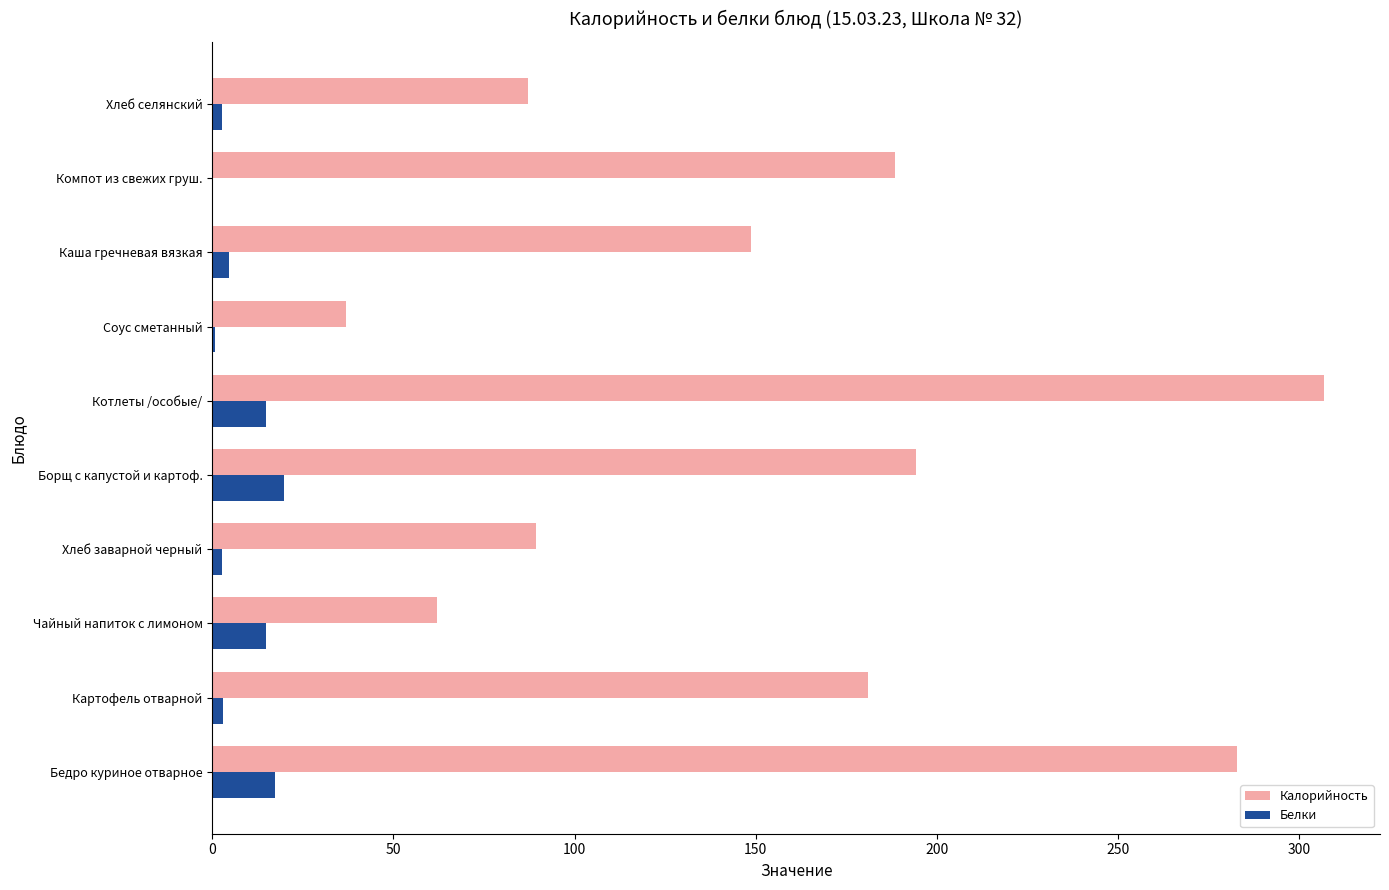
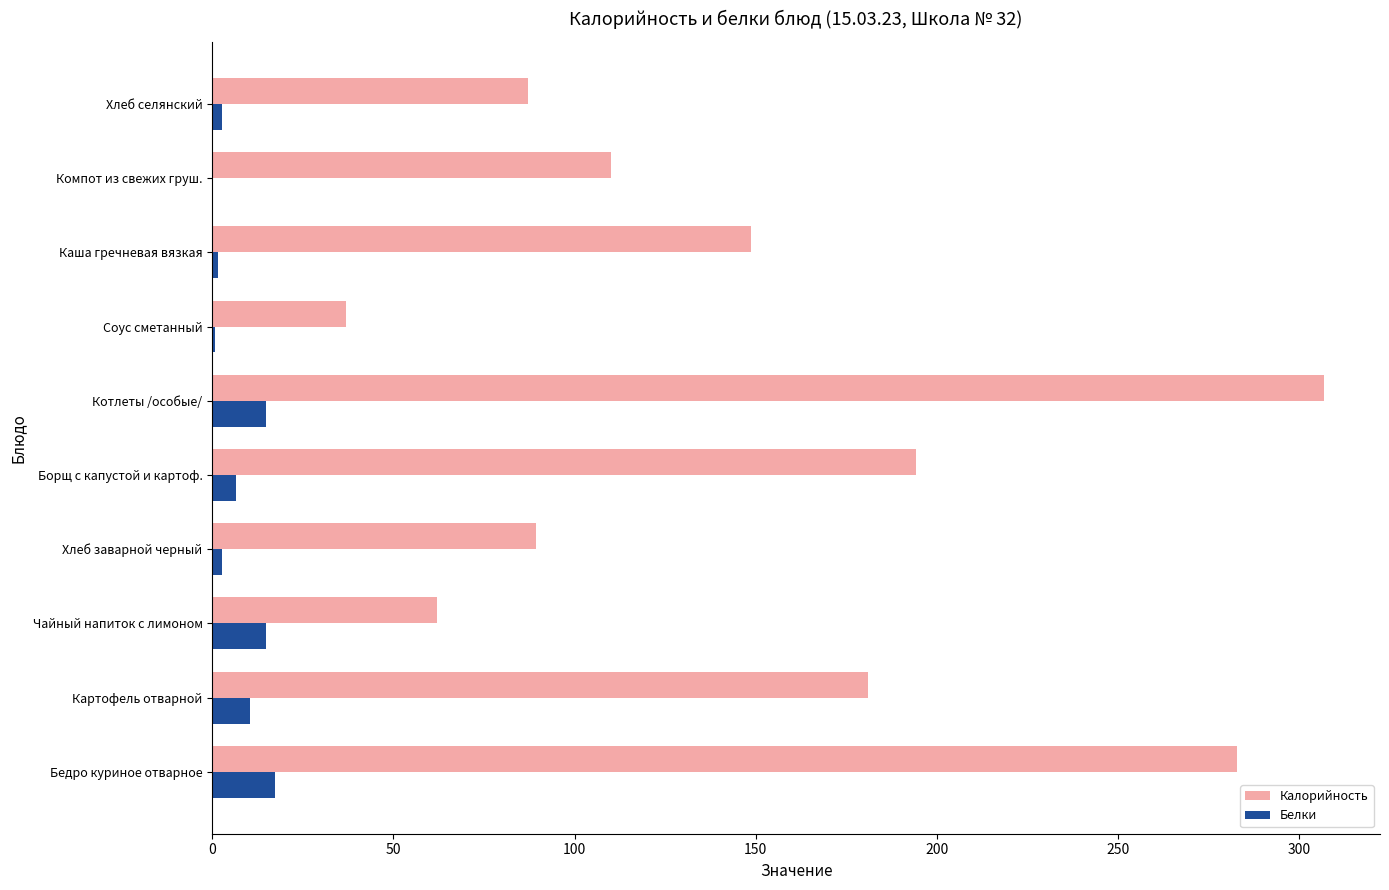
Калорийность, Компот из свежих груш.: 189 -> 110
Белки, Каша гречневая вязкая: 5 -> 2
Белки, Борщ с капустой и картоф.: 20 -> 7
Белки, Картофель отварной: 3 -> 11
